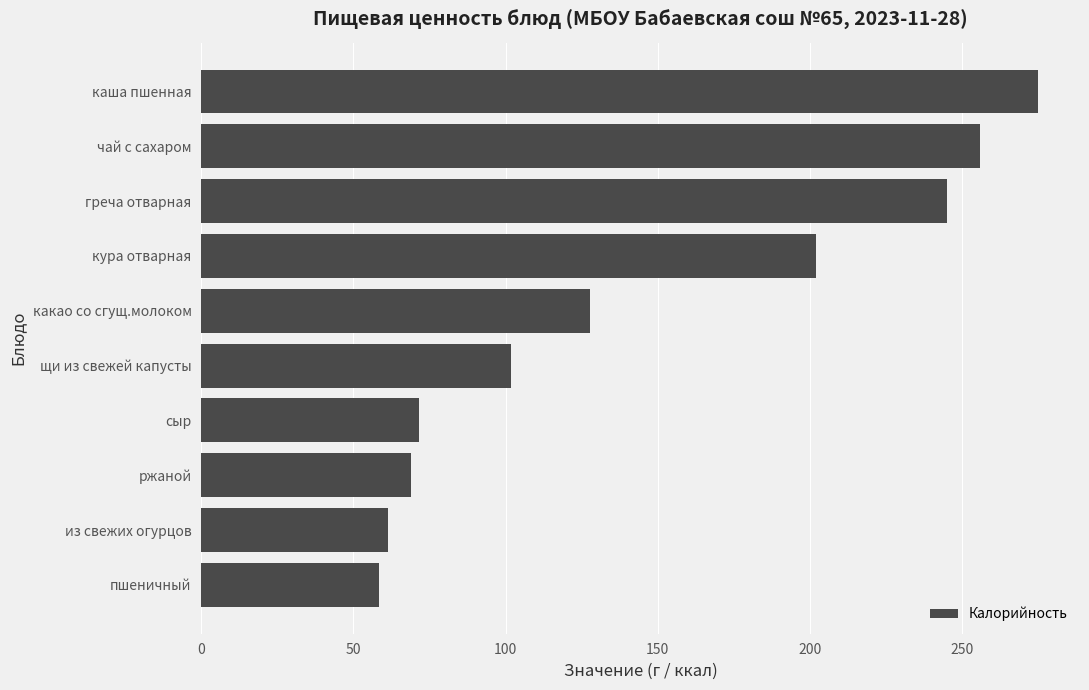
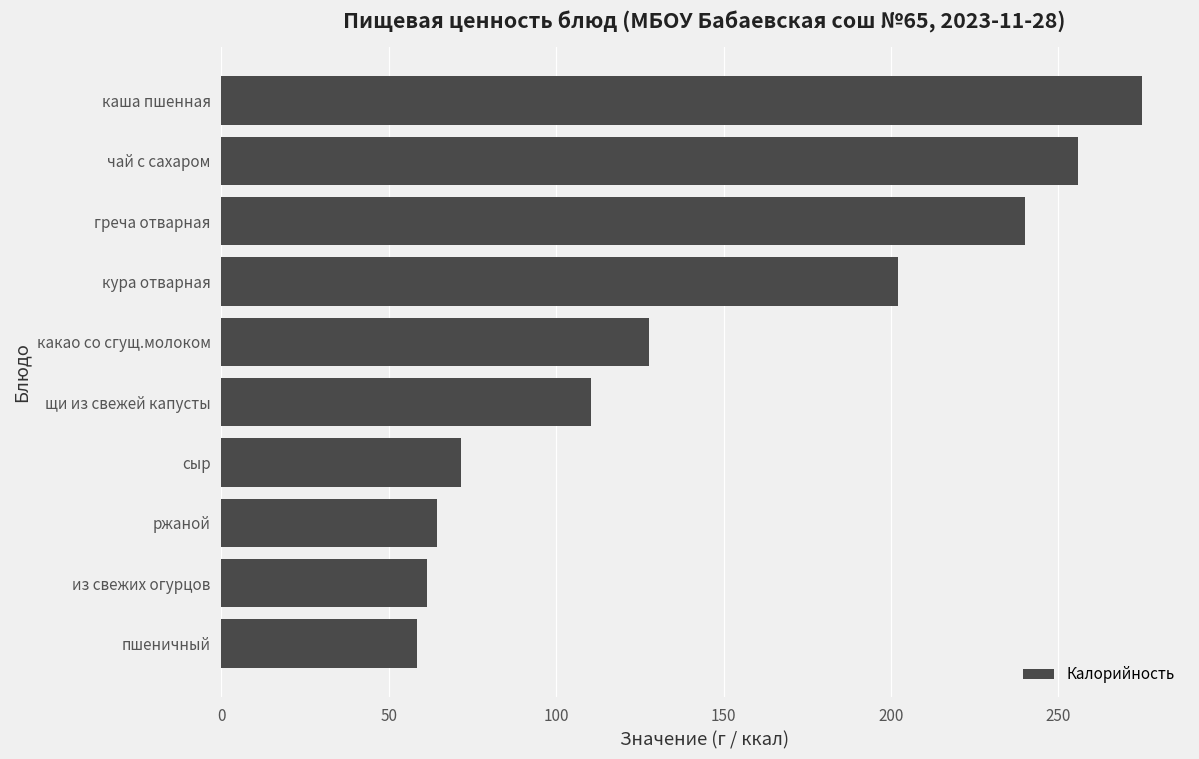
греча отварная: 245 -> 240
щи из свежей капусты: 102 -> 110
ржаной: 69 -> 65
